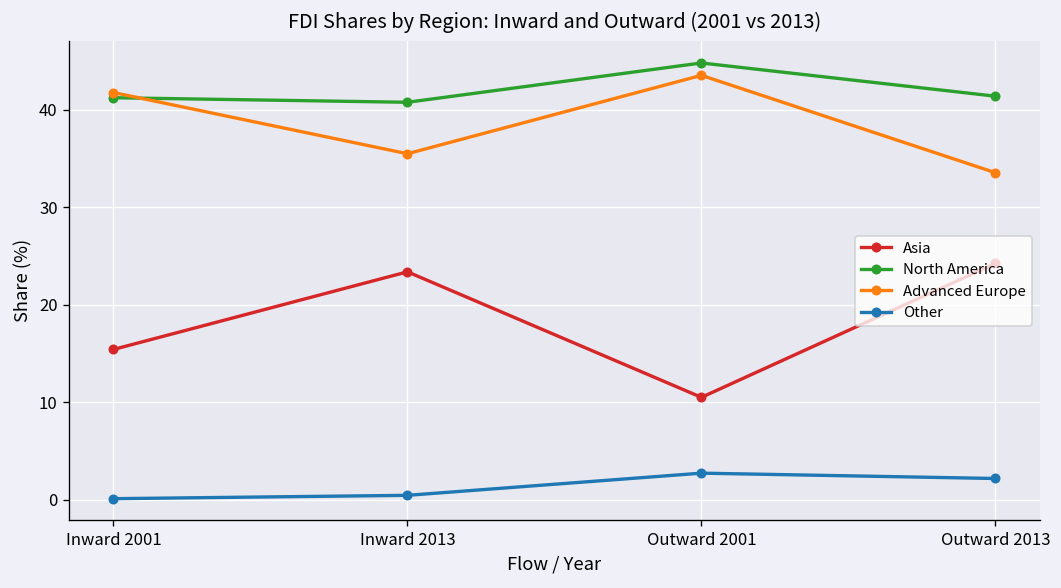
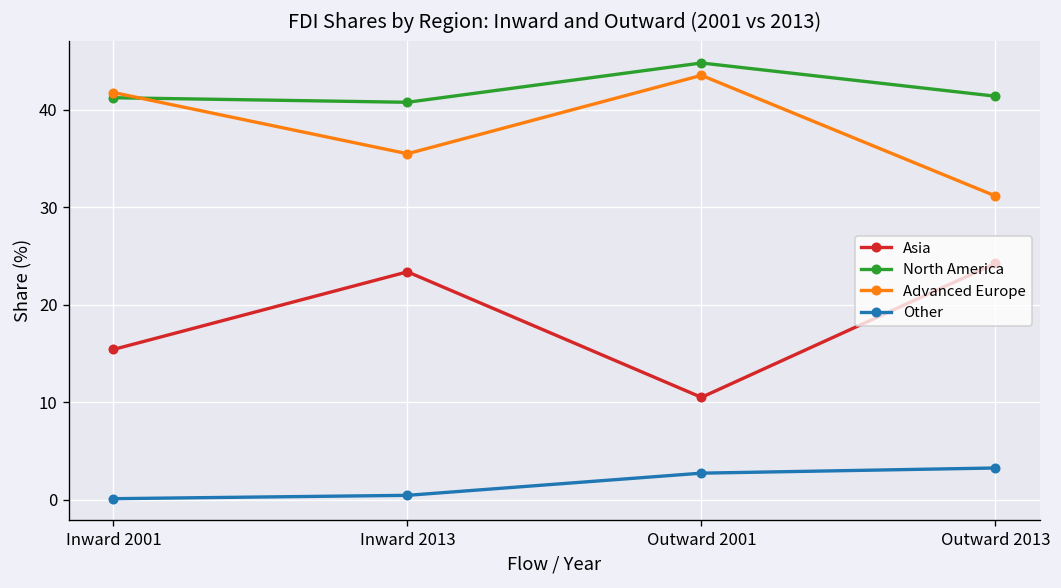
Advanced Europe, Outward 2013: 34 -> 31
Other, Outward 2013: 2 -> 3
